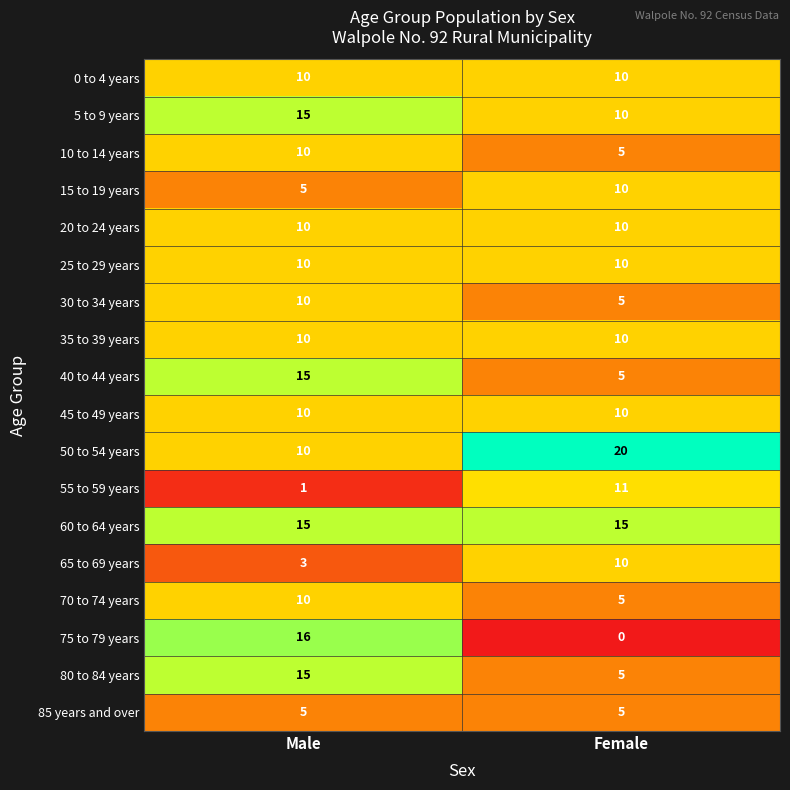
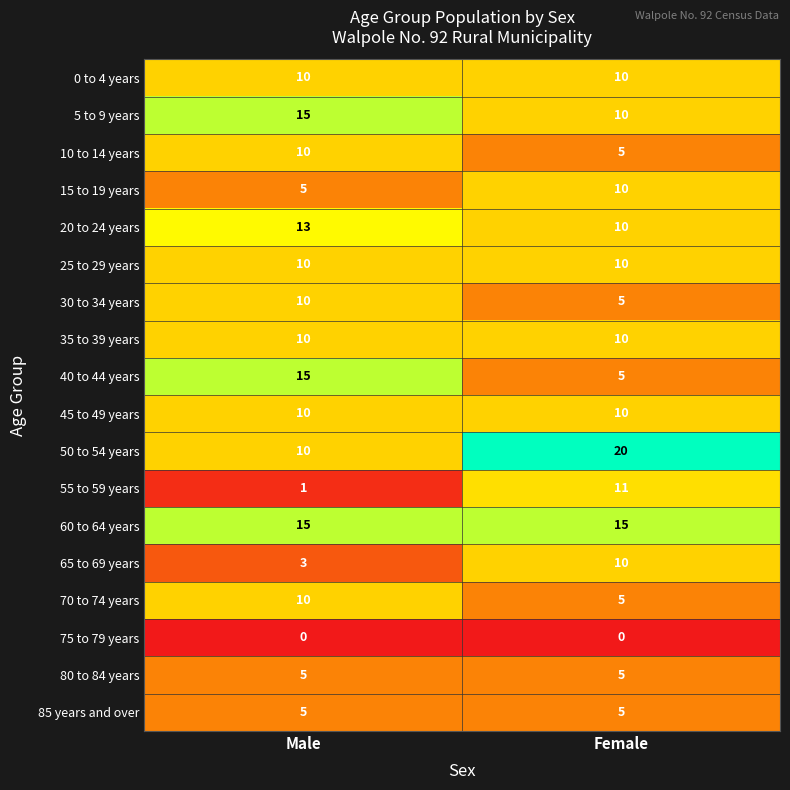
20 to 24 years, Male: 10 -> 13
75 to 79 years, Male: 16 -> 0
80 to 84 years, Male: 15 -> 5
